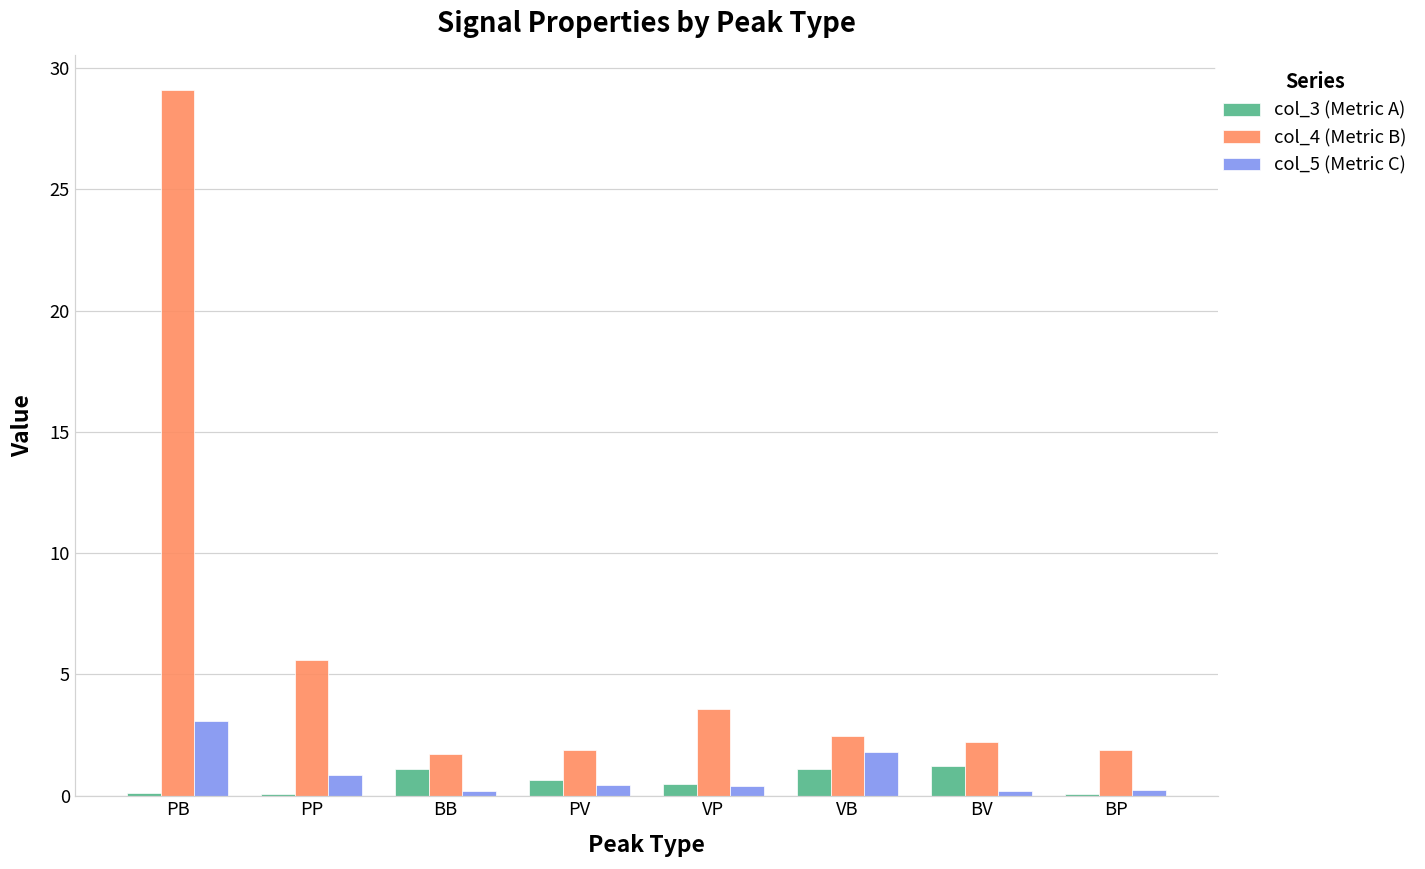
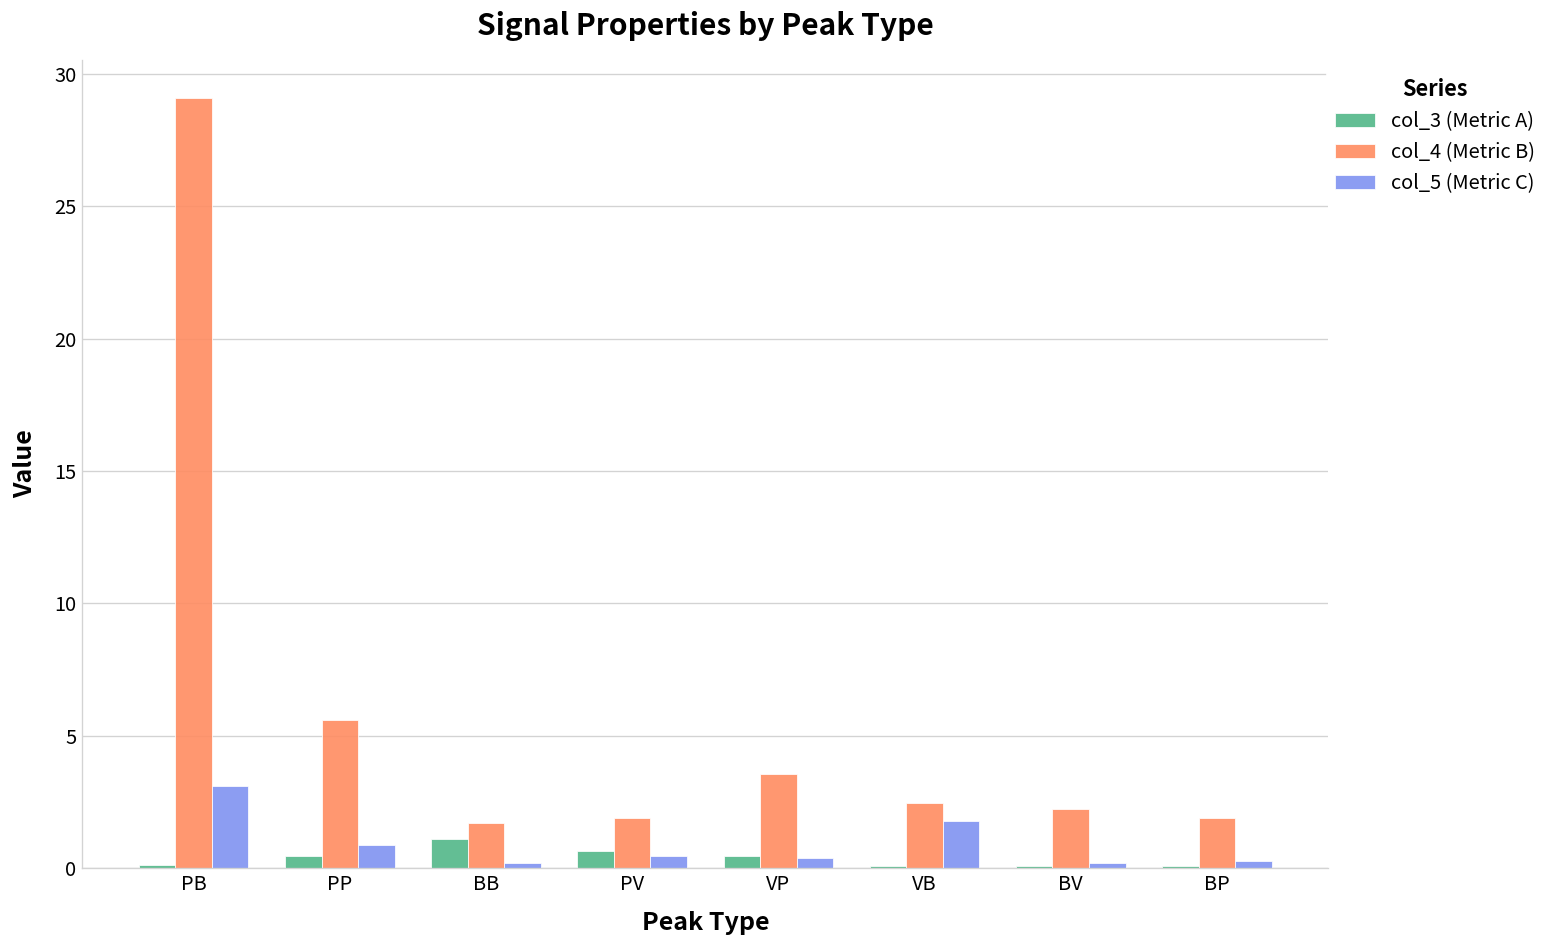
col_3 (Metric A), PP: 0.1 -> 0.5
col_3 (Metric A), VB: 1.1 -> 0.1
col_3 (Metric A), BV: 1.2 -> 0.1
